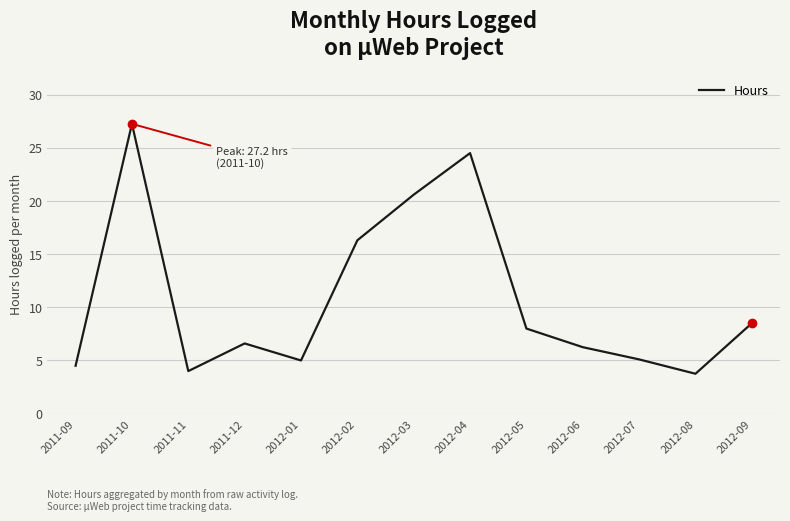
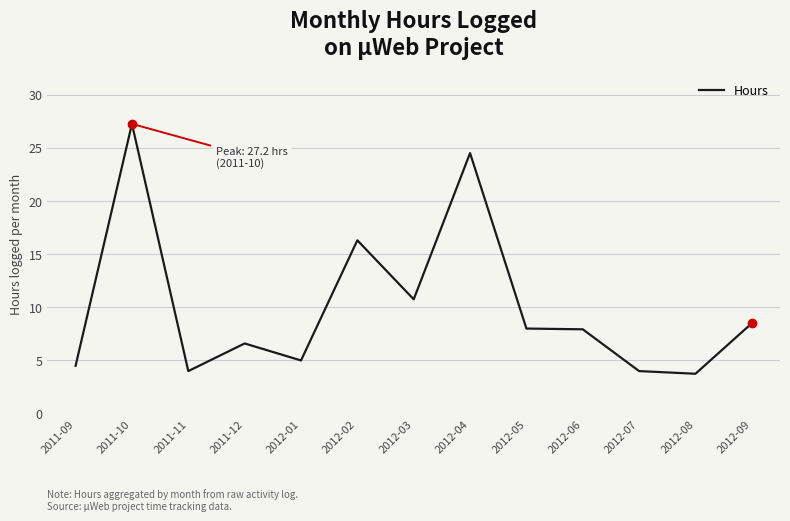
Hours, 2012-03: 20.6 -> 10.8
Hours, 2012-06: 6.3 -> 7.9
Hours, 2012-07: 5.1 -> 4.0
